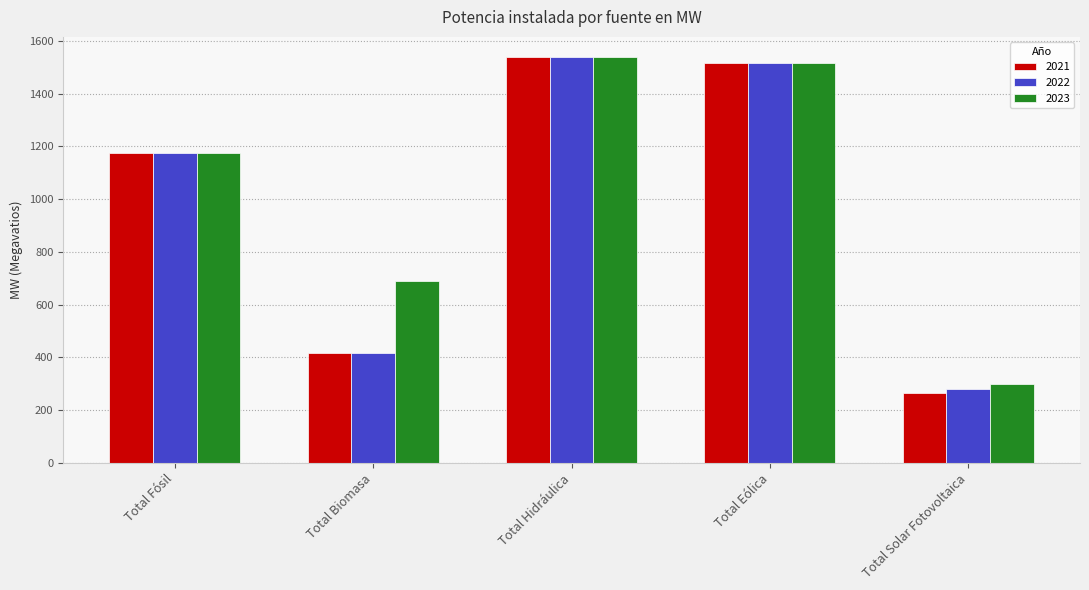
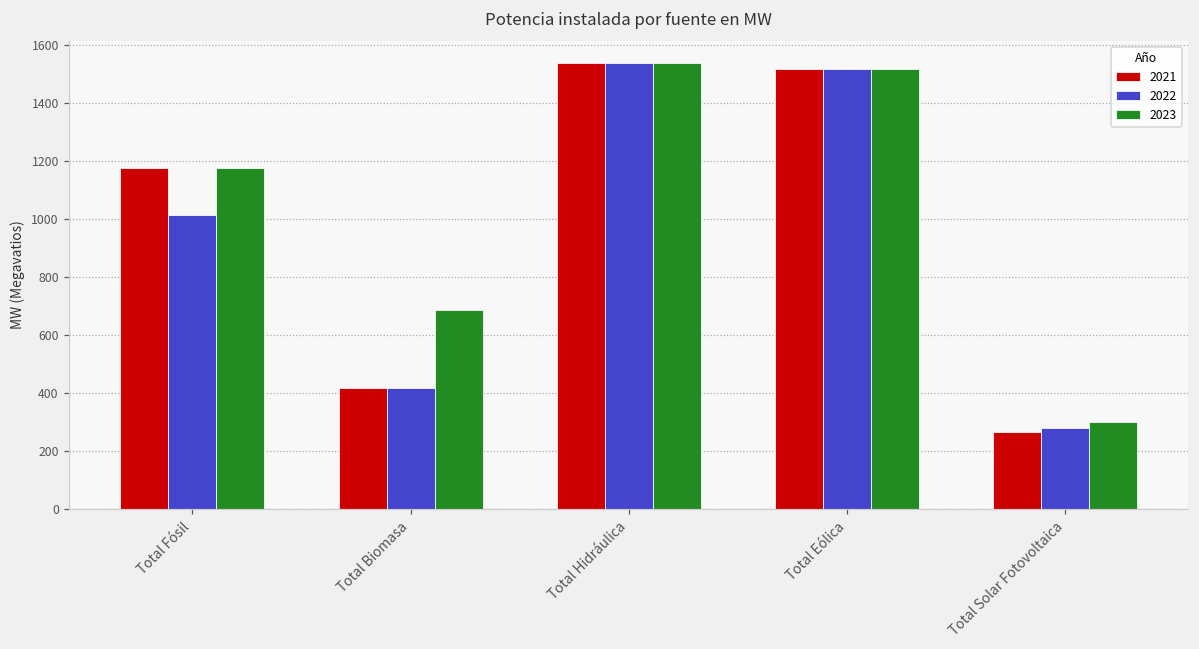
2022, Total Fósil: 1180 -> 1010
